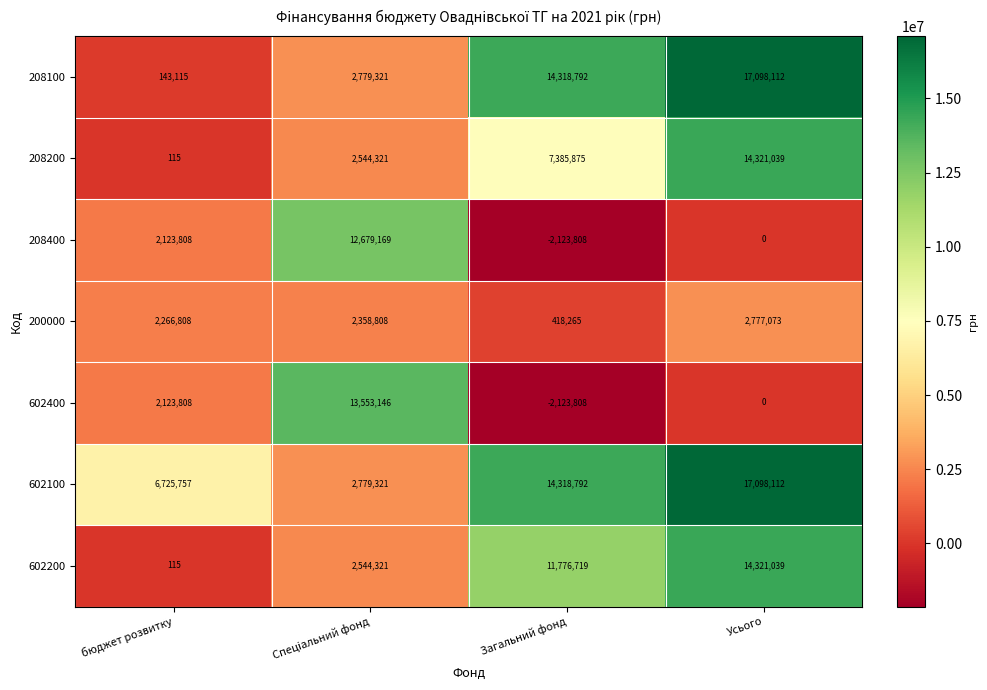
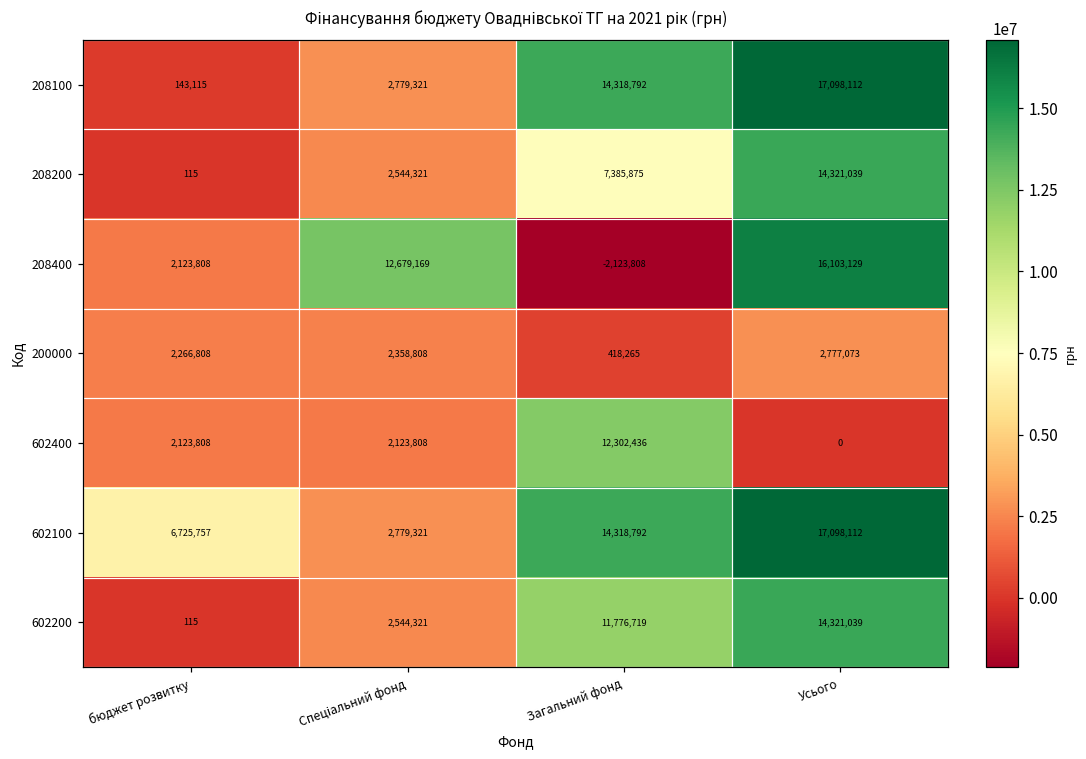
208400, Усього: 0 -> 16,103,129
602400, Спеціальний фонд: 13,553,146 -> 2,123,808
602400, Загальний фонд: -2,123,808 -> 12,302,436
